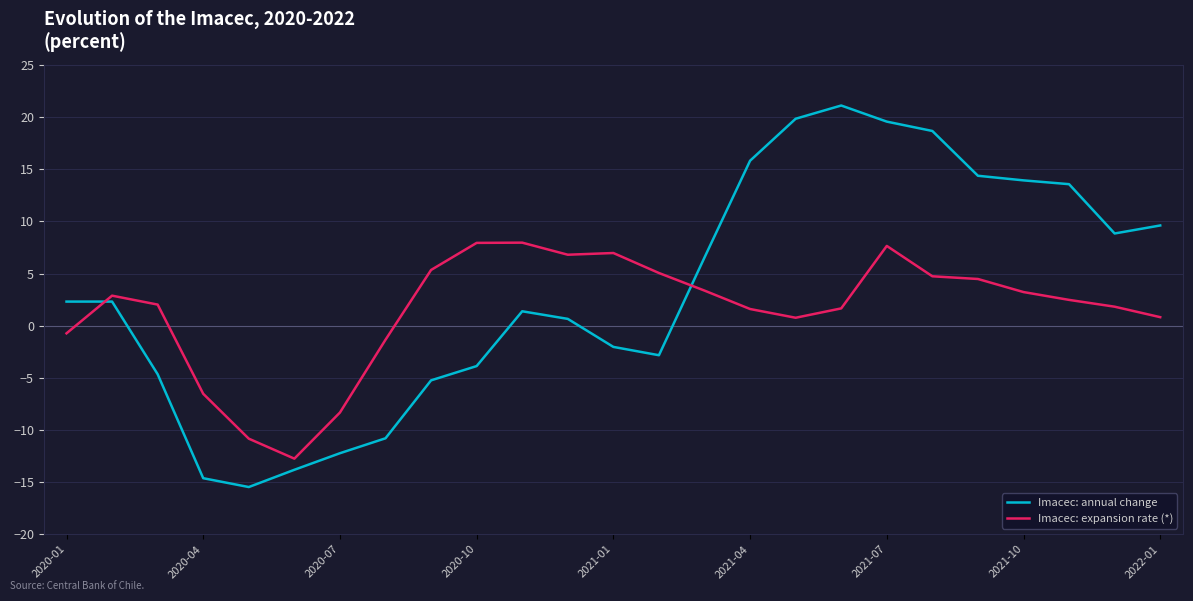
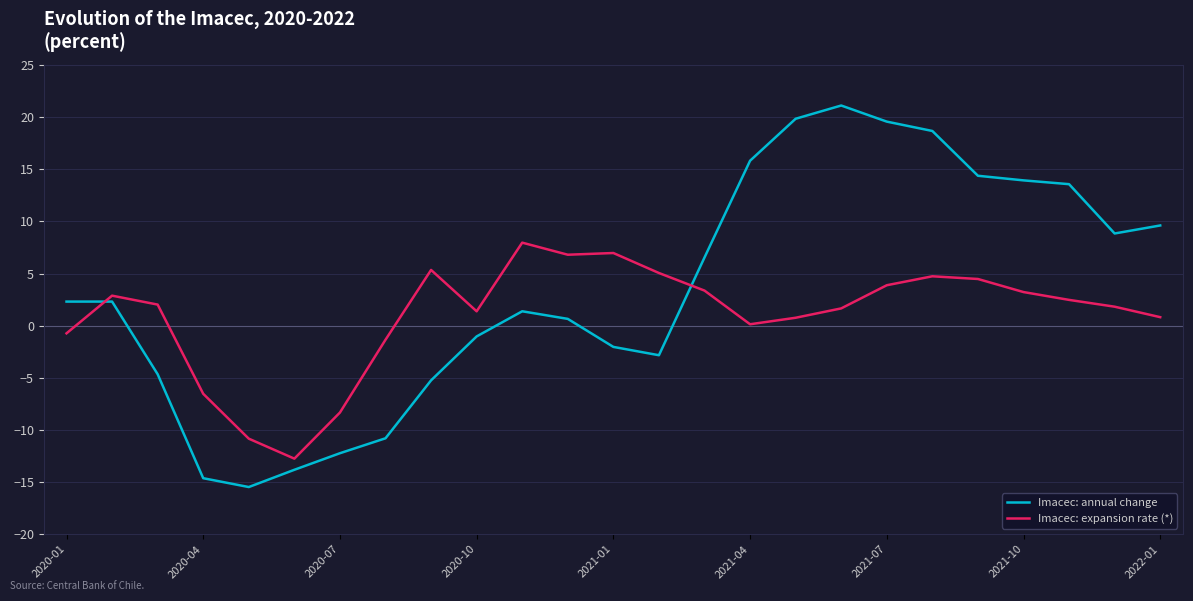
Imacec: annual change, 2020-10: -3.9 -> -1.0
Imacec: expansion rate (*), 2020-10: 7.9 -> 1.4
Imacec: expansion rate (*), 2021-04: 1.6 -> 0.1
Imacec: expansion rate (*), 2021-07: 7.6 -> 3.9
